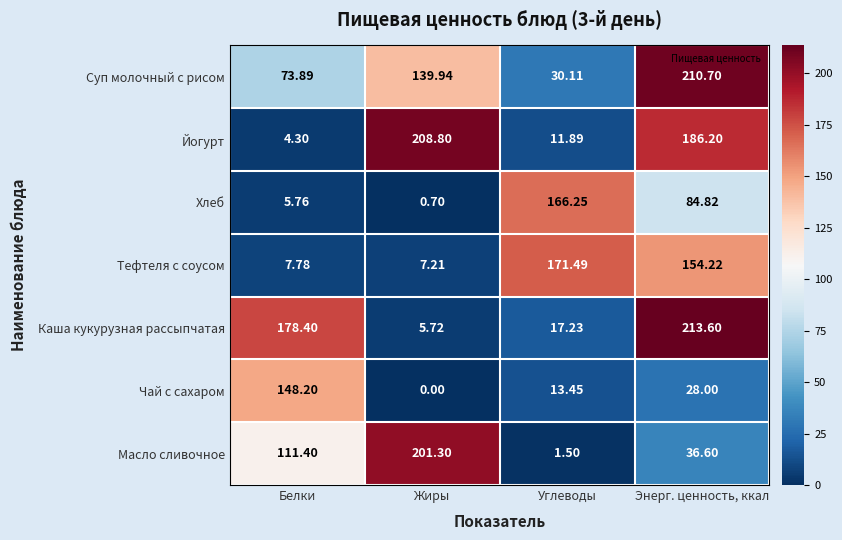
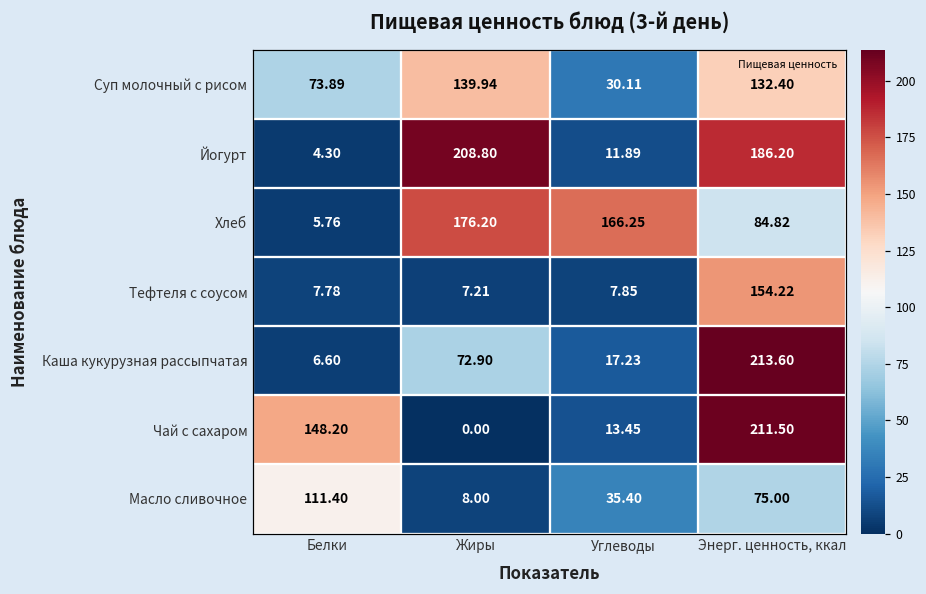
Суп молочный с рисом, Энерг. ценность, ккал: 210.70 -> 132.40
Хлеб, Жиры: 0.70 -> 176.20
Тефтеля с соусом, Углеводы: 171.49 -> 7.85
Каша кукурузная рассыпчатая, Белки: 178.40 -> 6.60
Каша кукурузная рассыпчатая, Жиры: 5.72 -> 72.90
Чай с сахаром, Энерг. ценность, ккал: 28.00 -> 211.50
Масло сливочное, Жиры: 201.30 -> 8.00
Масло сливочное, Углеводы: 1.50 -> 35.40
Масло сливочное, Энерг. ценность, ккал: 36.60 -> 75.00
